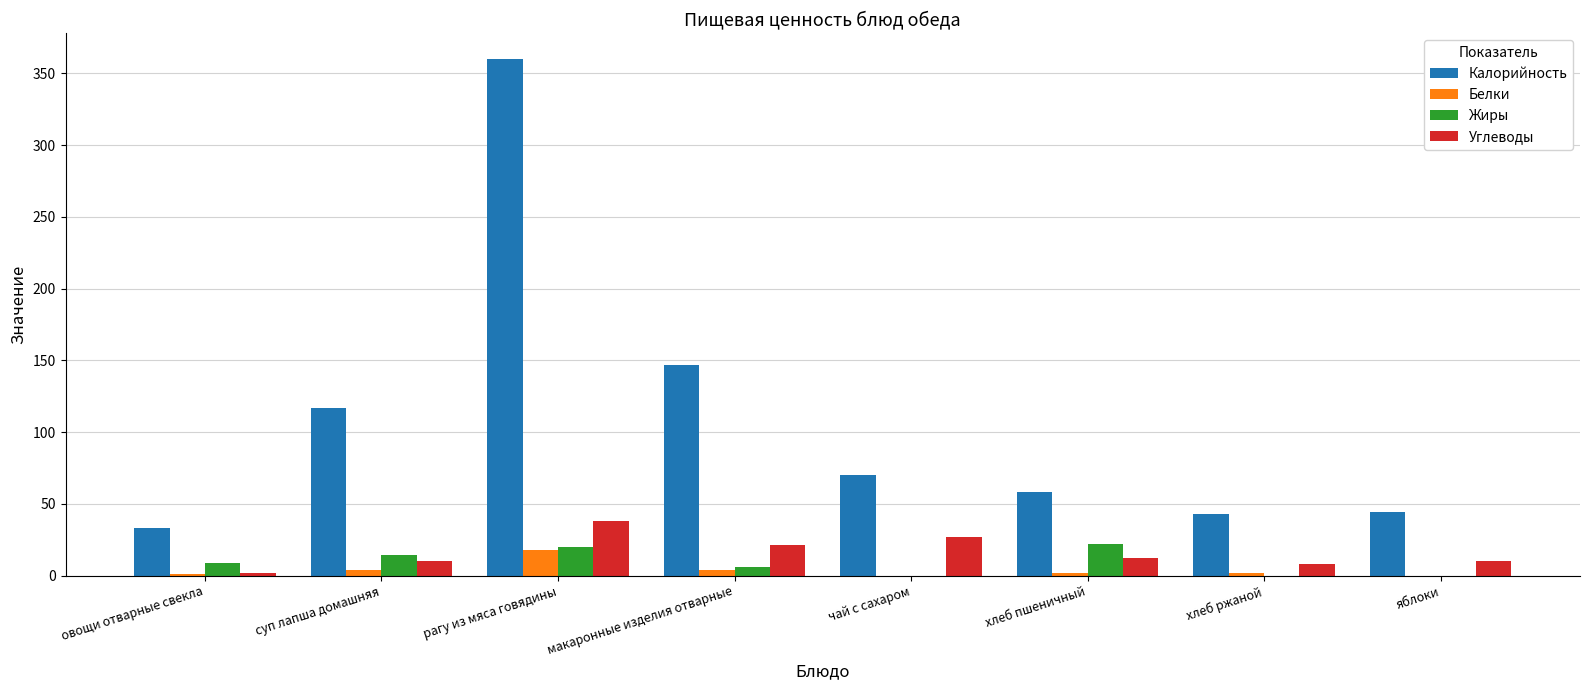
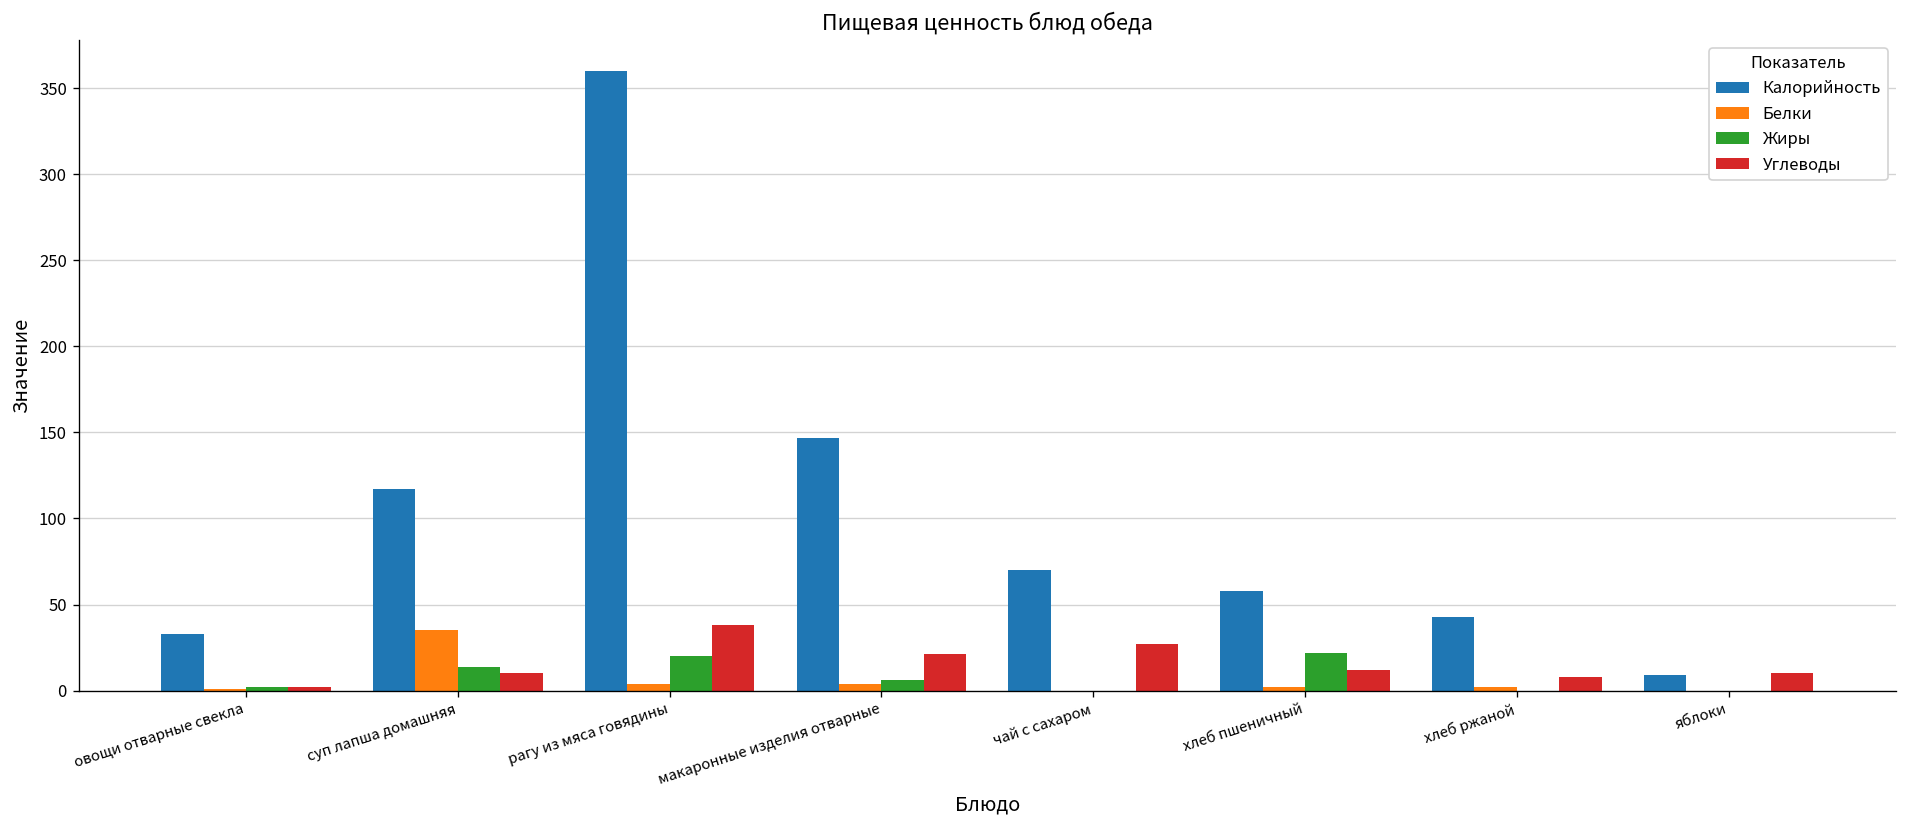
Жиры, овощи отварные свекла: 9 -> 2
Белки, суп лапша домашняя: 4 -> 35
Белки, рагу из мяса говядины: 18 -> 4
Калорийность, яблоки: 44 -> 9
